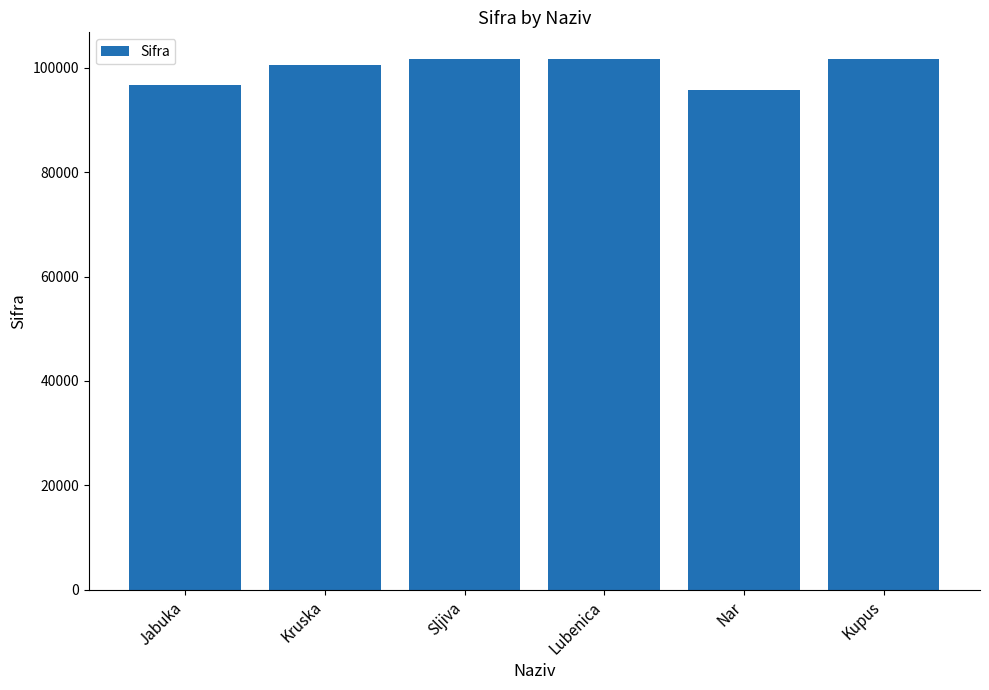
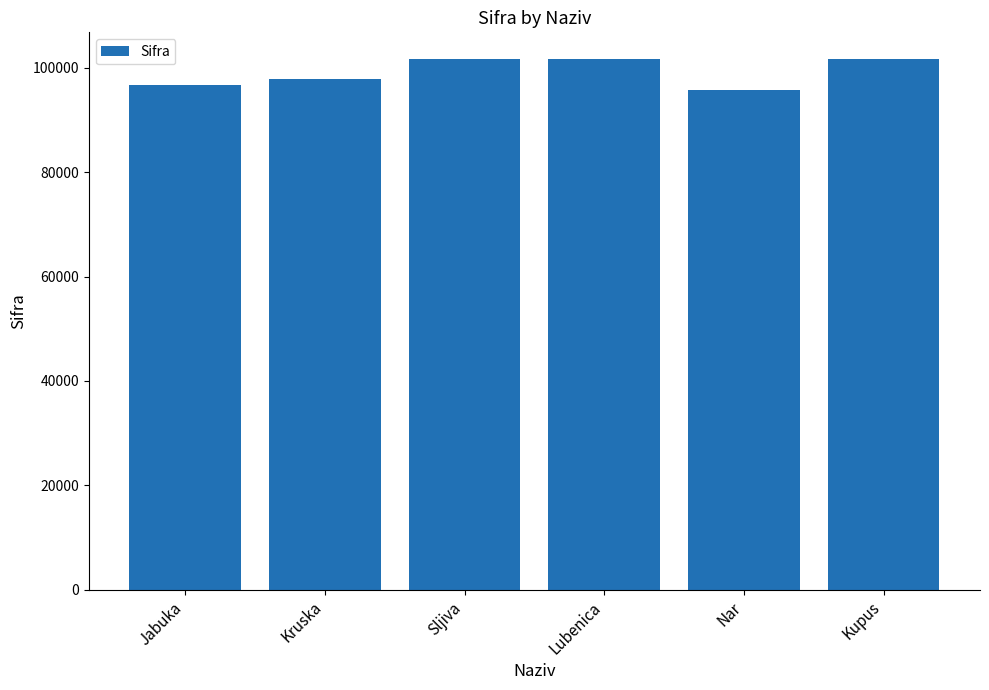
Kruska: 101000 -> 98000
